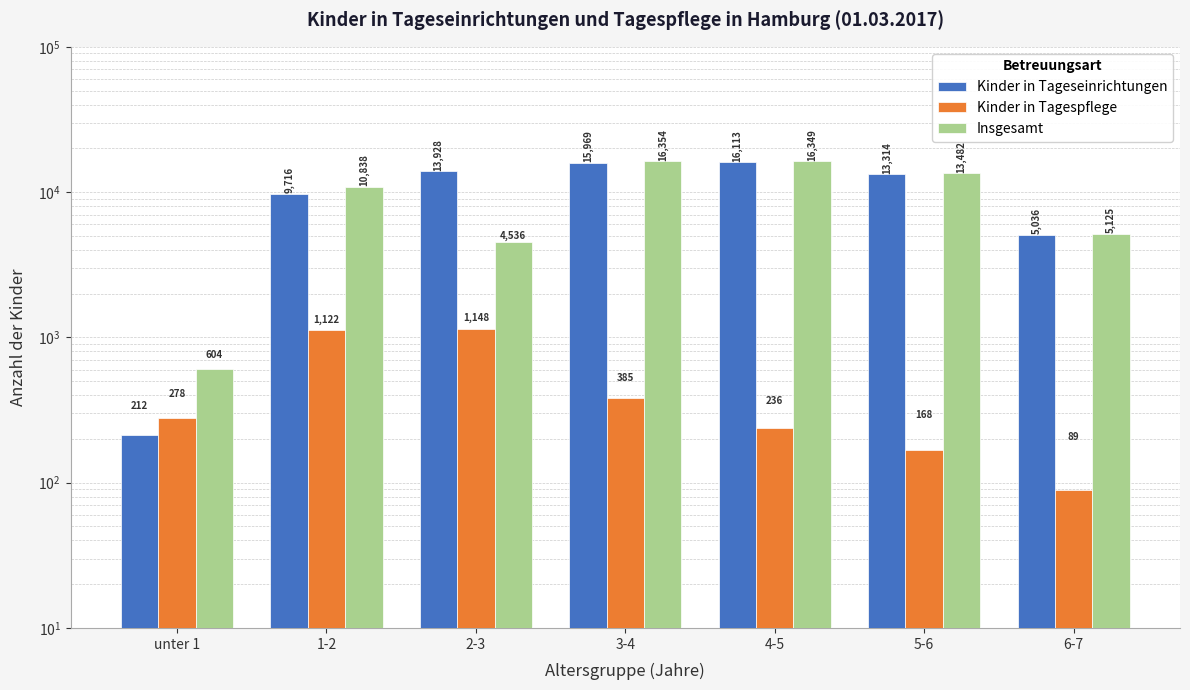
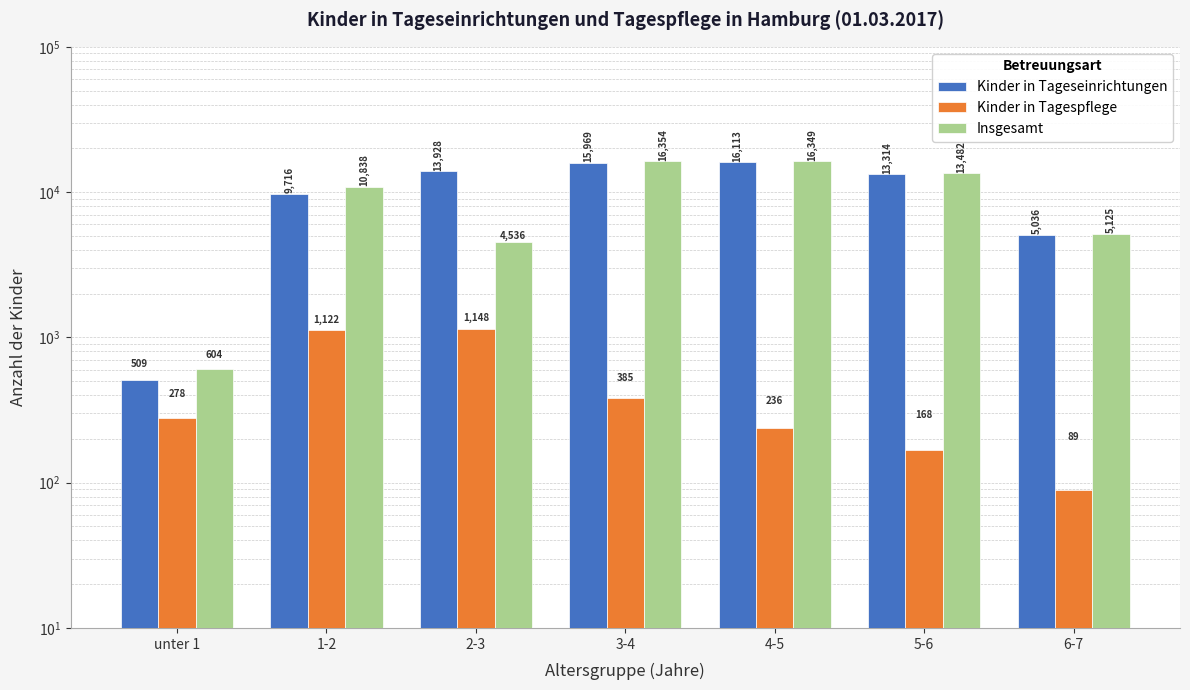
Kinder in Tageseinrichtungen, unter 1: 212 -> 509
